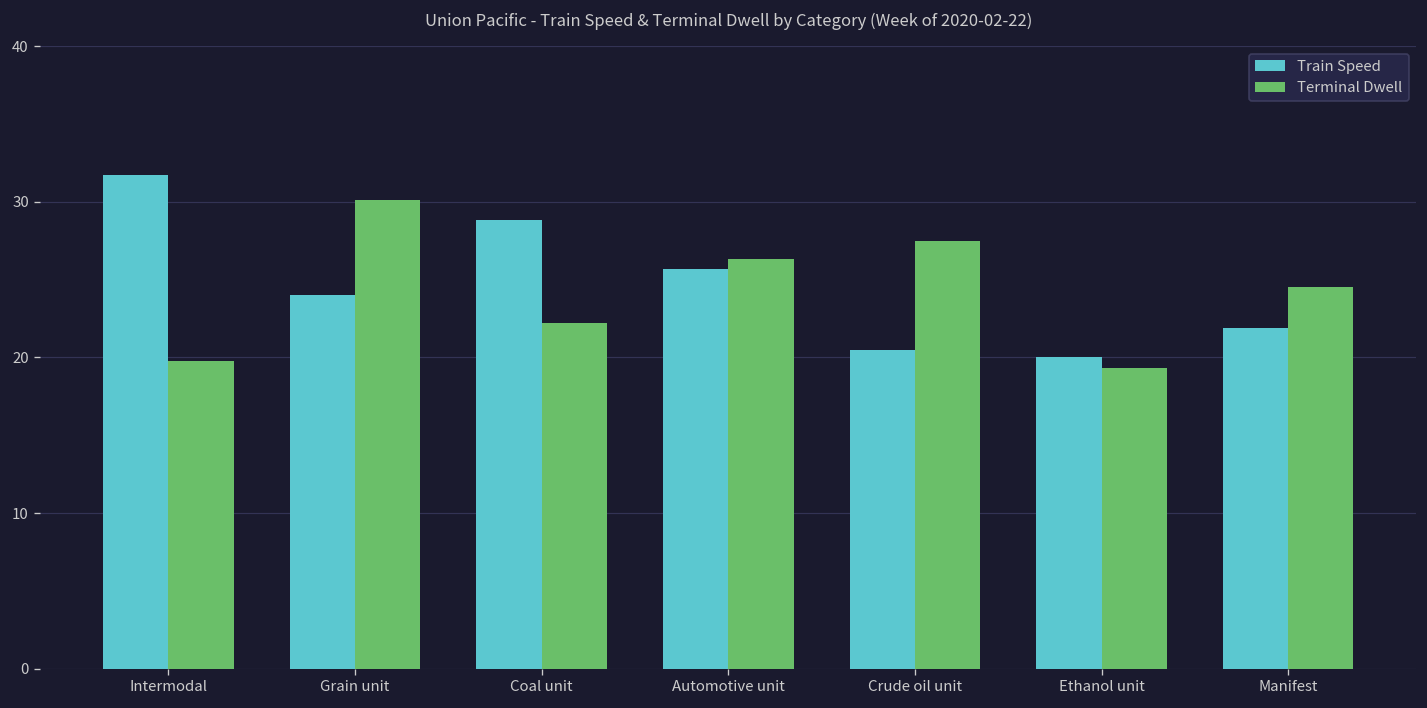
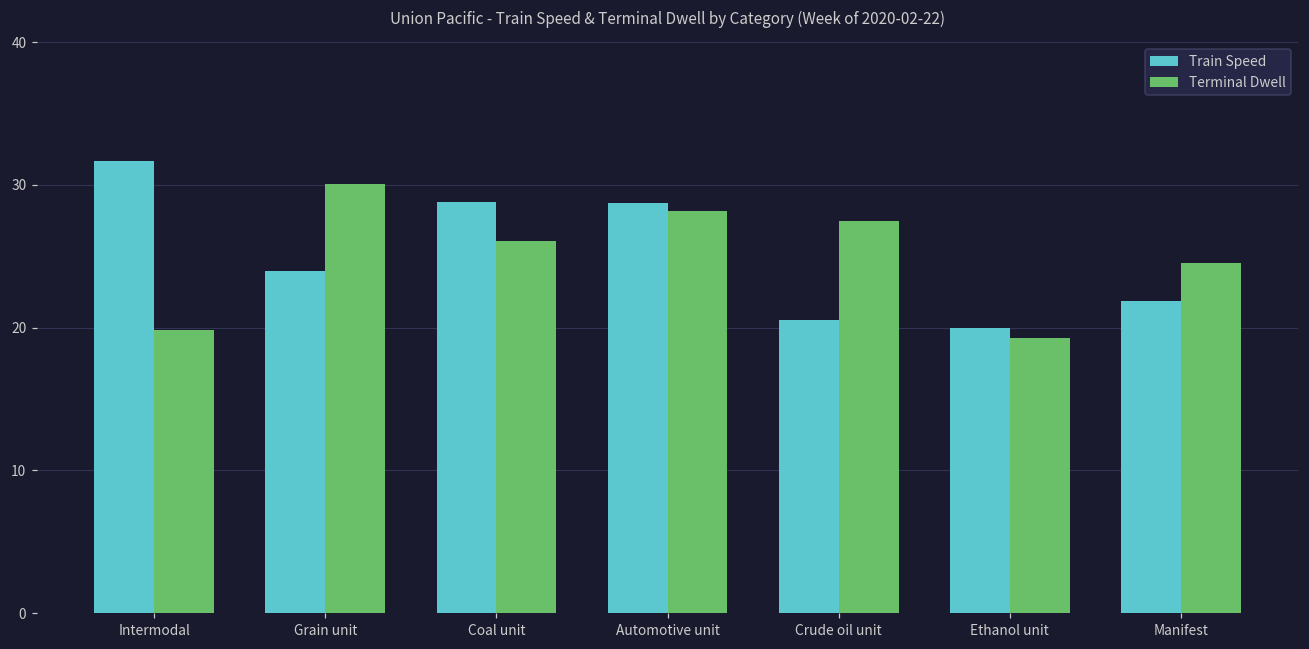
Terminal Dwell, Coal unit: 22.2 -> 26.1
Train Speed, Automotive unit: 25.7 -> 28.7
Terminal Dwell, Automotive unit: 26.3 -> 28.2
